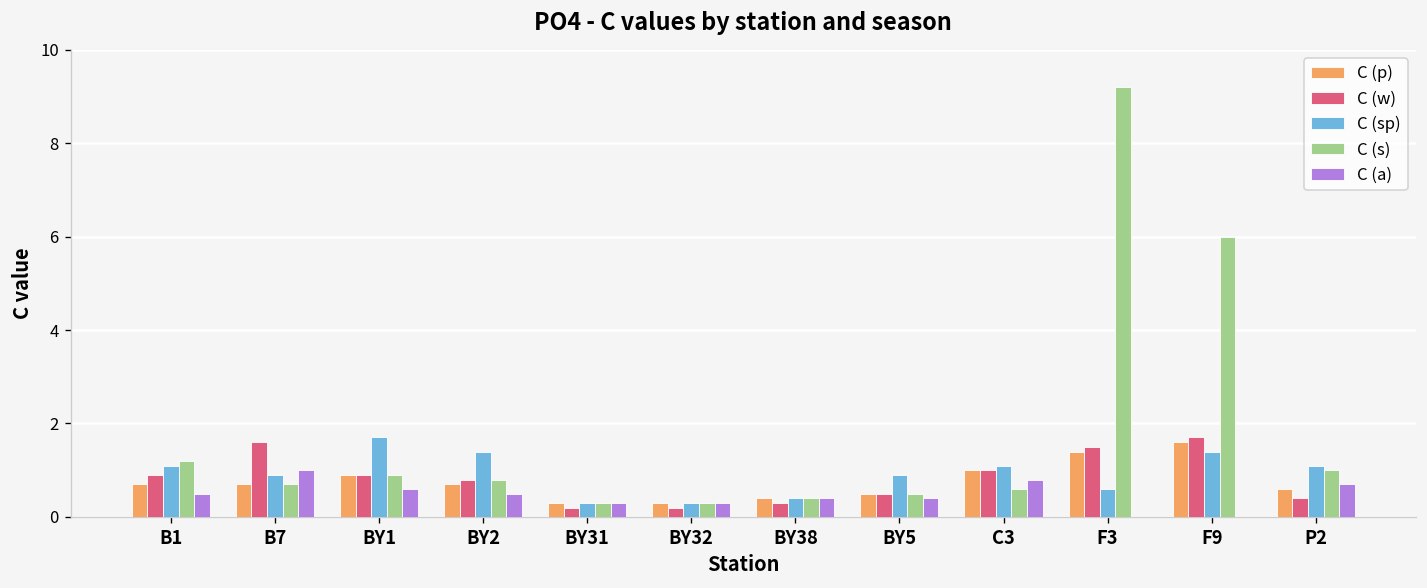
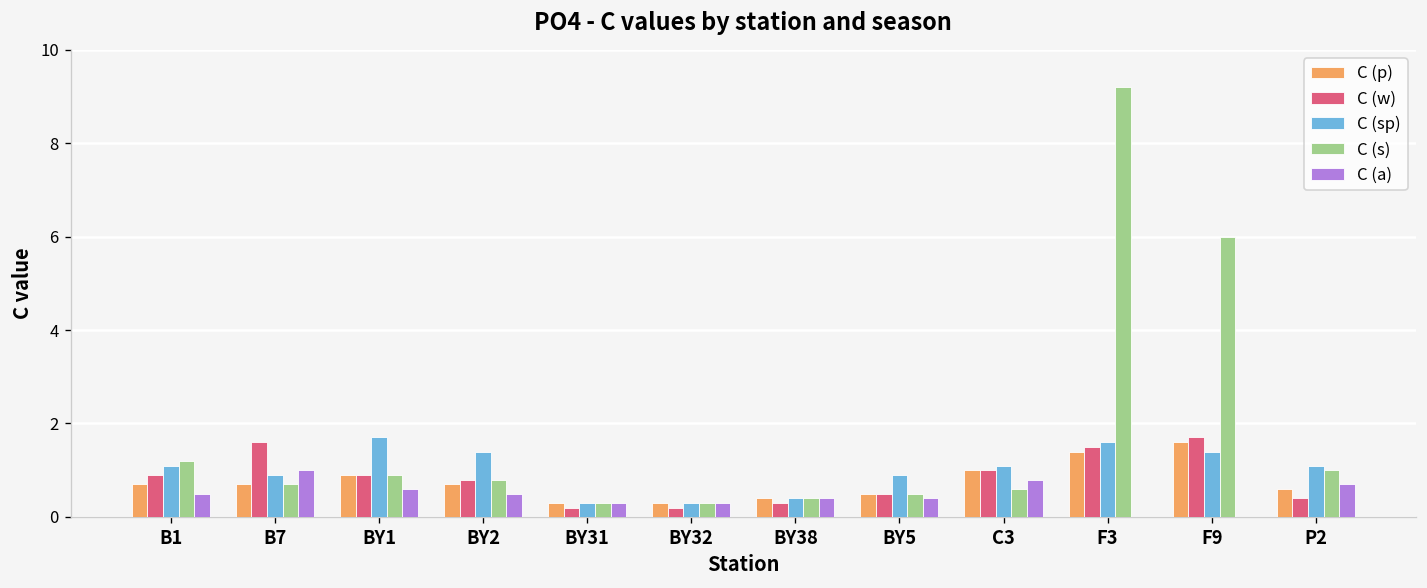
C (sp), F3: 0.6 -> 1.6
